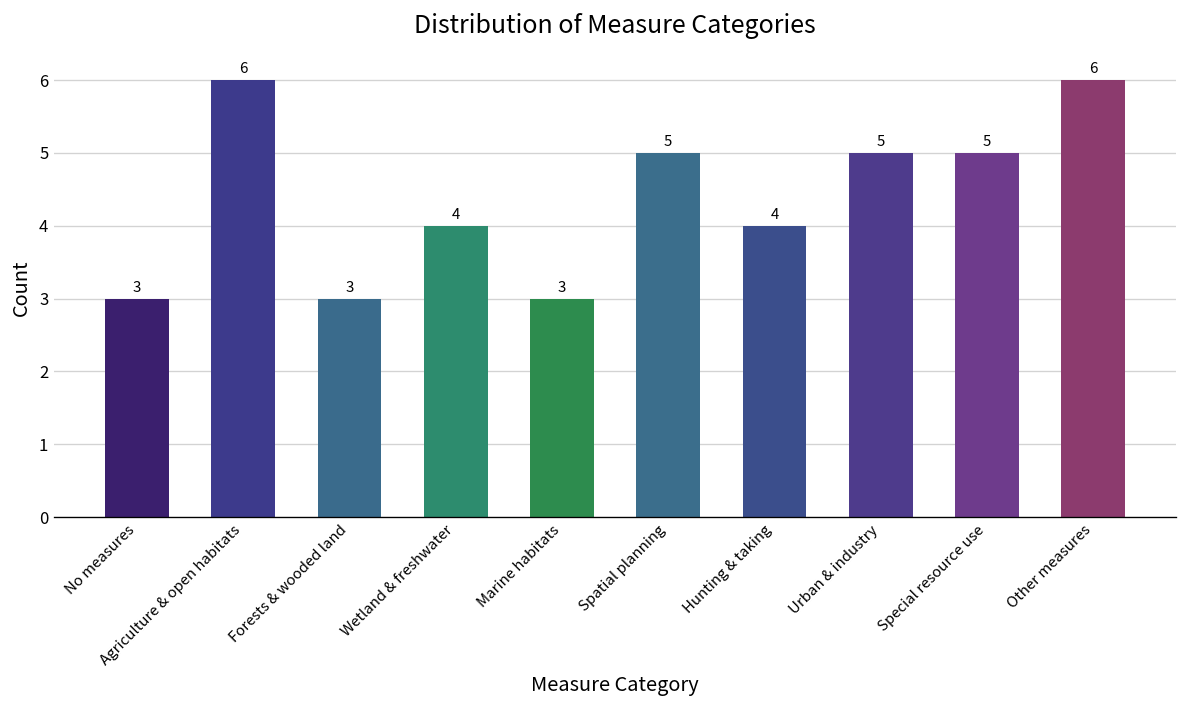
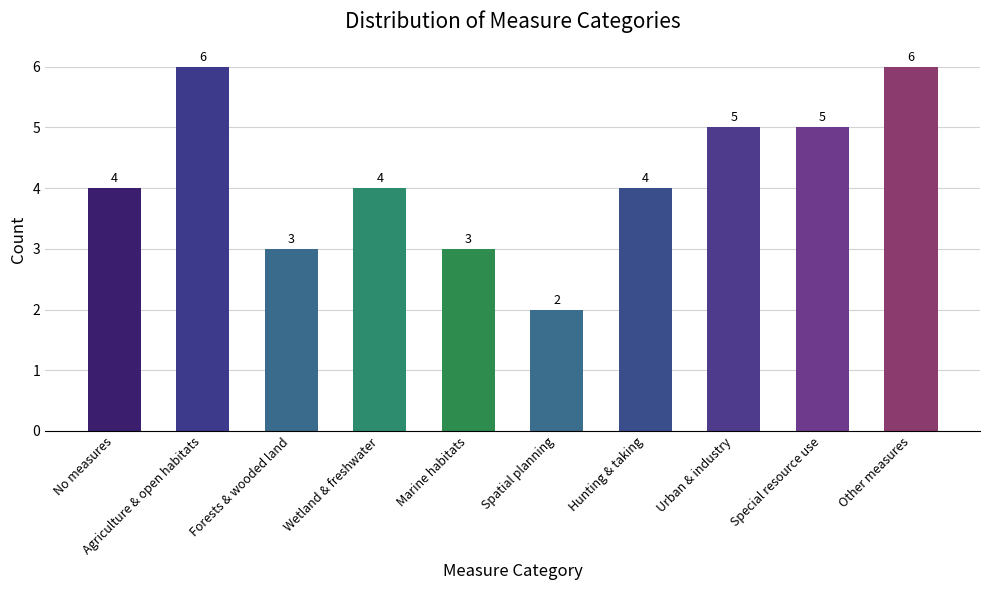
No measures: 3 -> 4
Spatial planning: 5 -> 2
